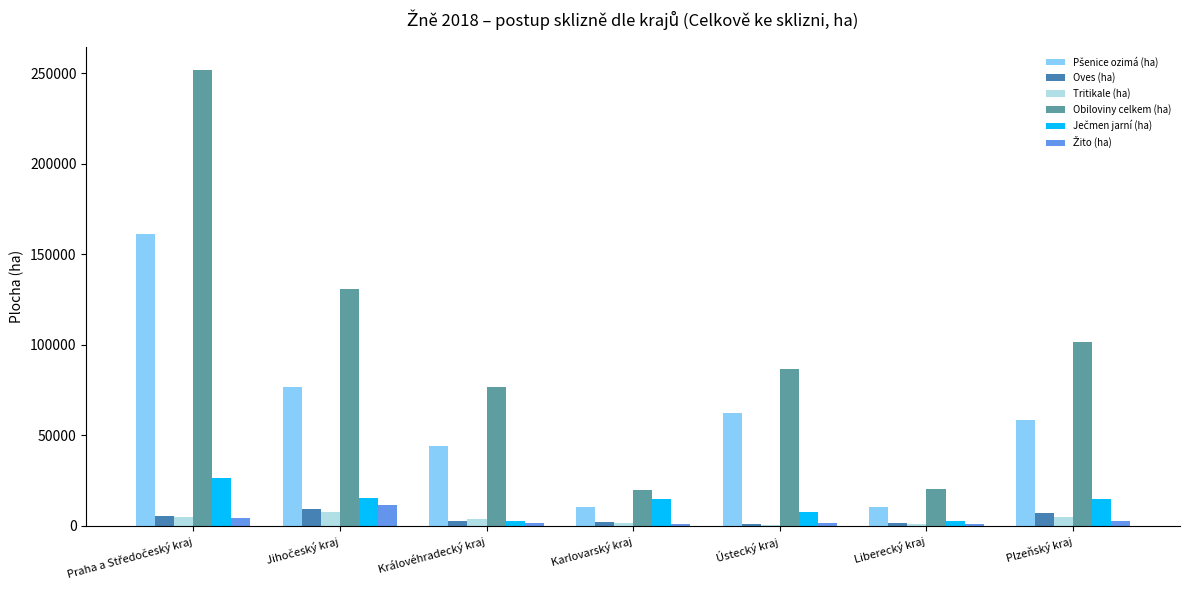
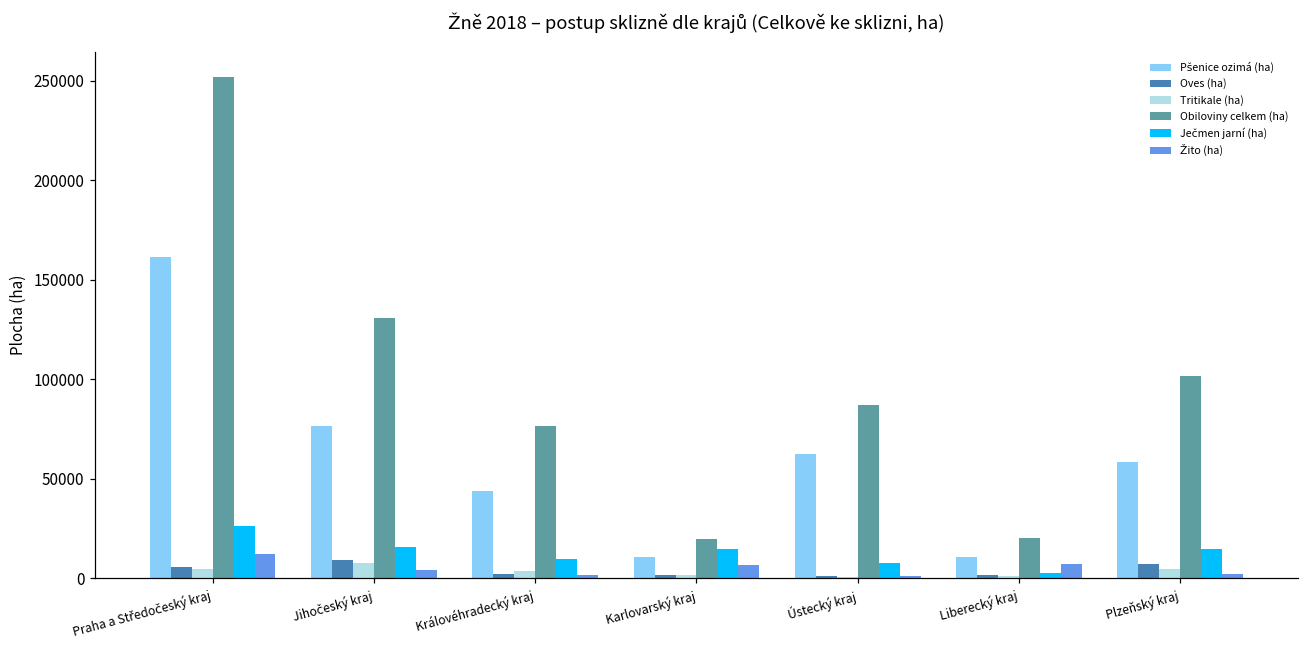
Žito (ha), Praha a Středočeský kraj: 4000 -> 12000
Žito (ha), Jihočeský kraj: 11000 -> 4000
Ječmen jarní (ha), Královéhradecký kraj: 3000 -> 10000
Žito (ha), Karlovarský kraj: 1000 -> 7000
Žito (ha), Liberecký kraj: 1000 -> 7000
